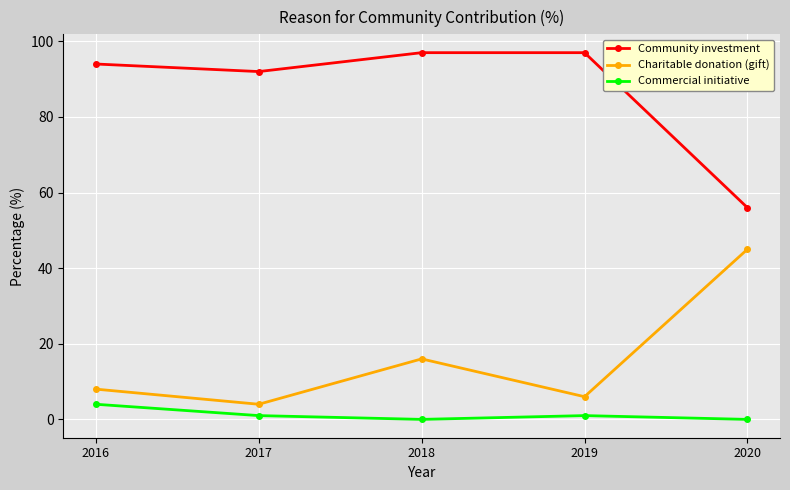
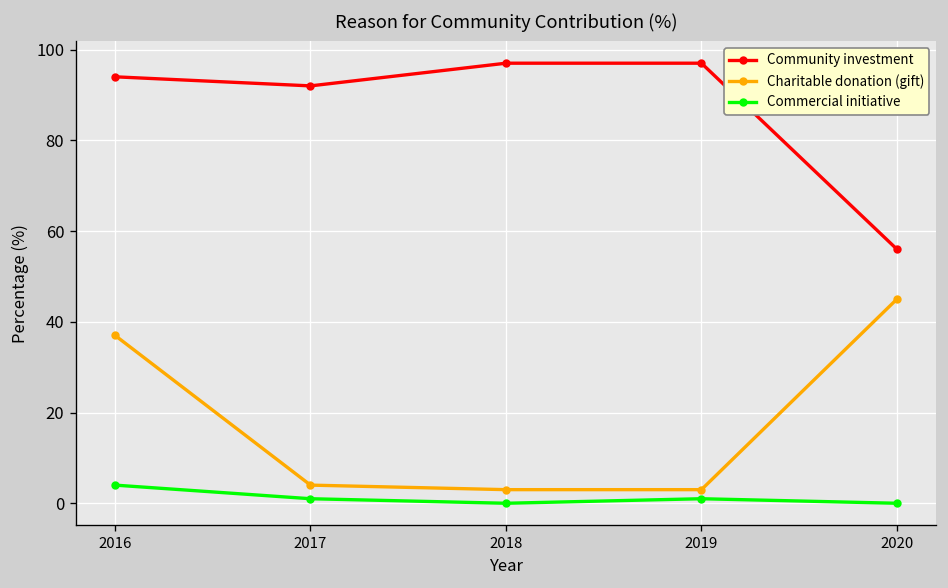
Charitable donation (gift), 2016: 8 -> 37
Charitable donation (gift), 2018: 16 -> 3
Charitable donation (gift), 2019: 6 -> 3
